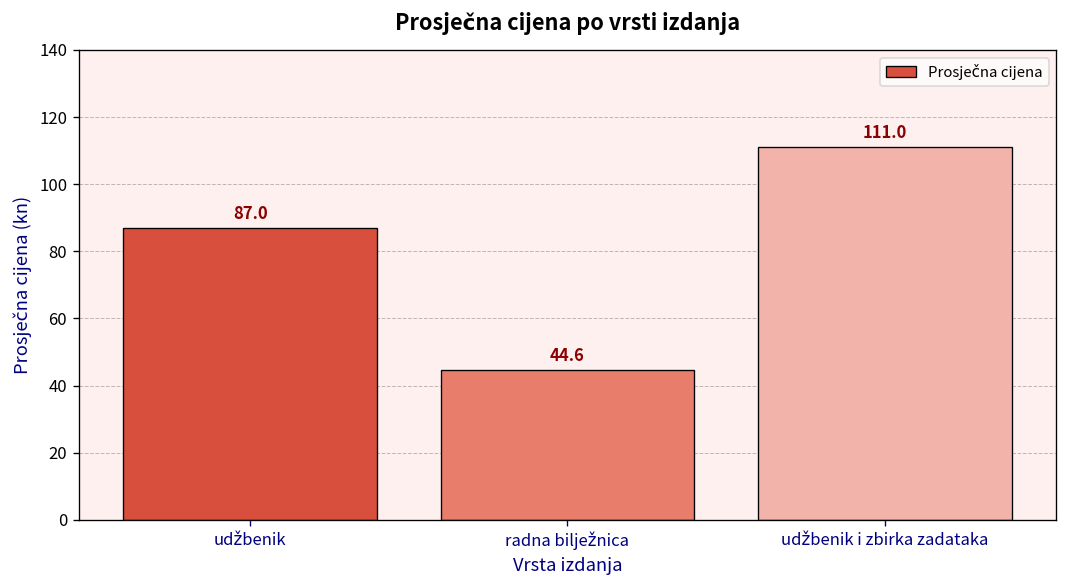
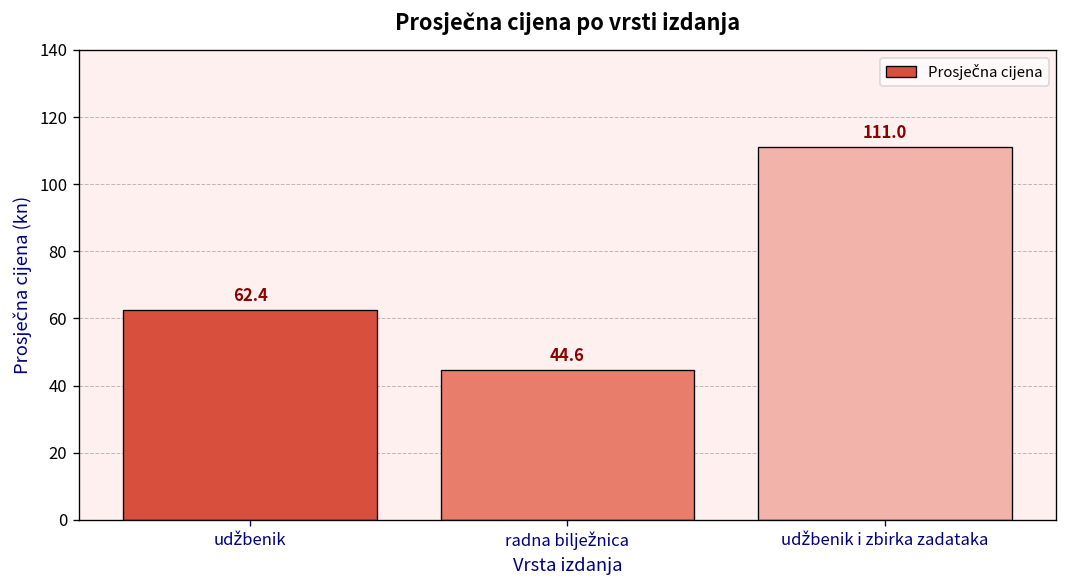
udžbenik: 87.0 -> 62.4
